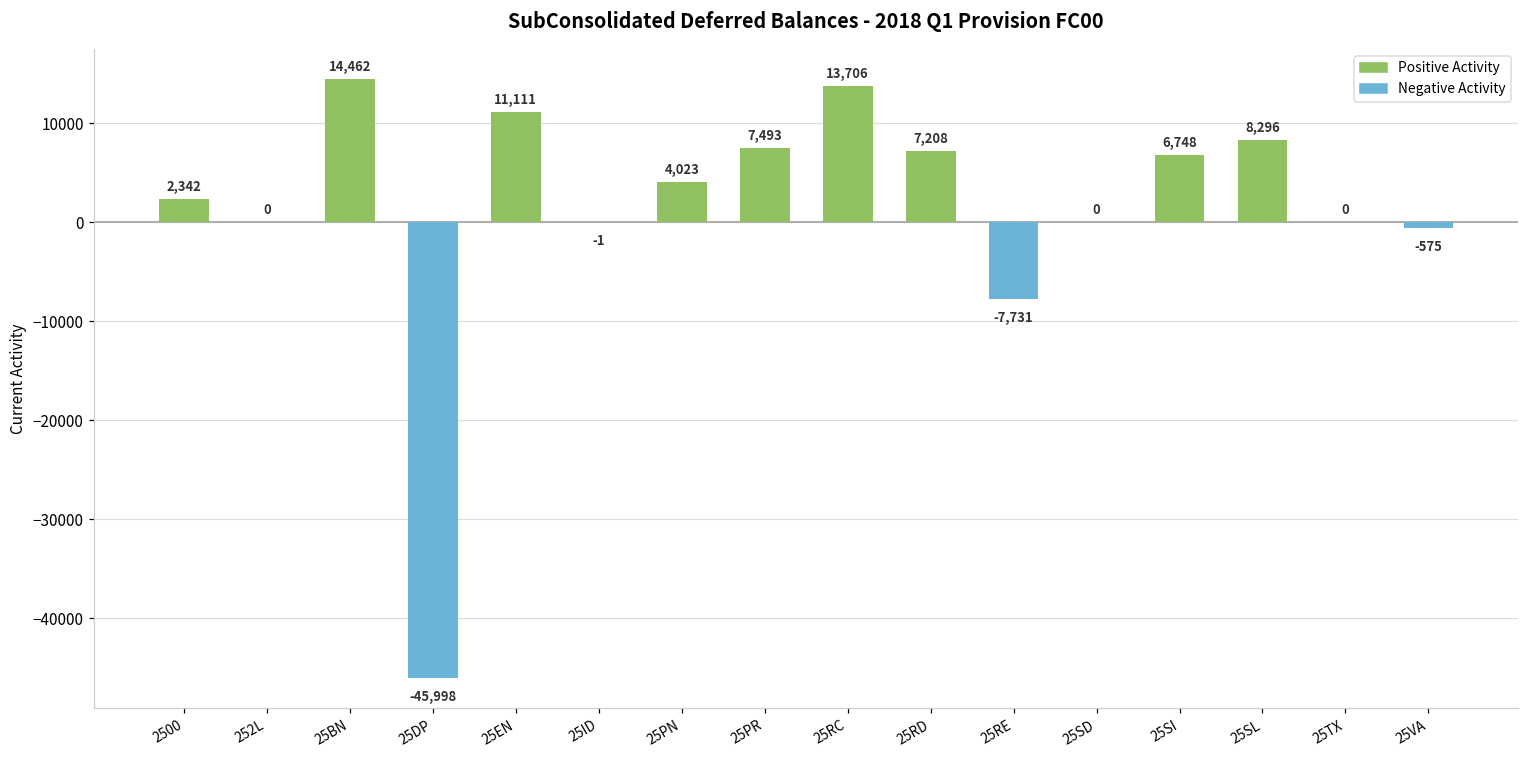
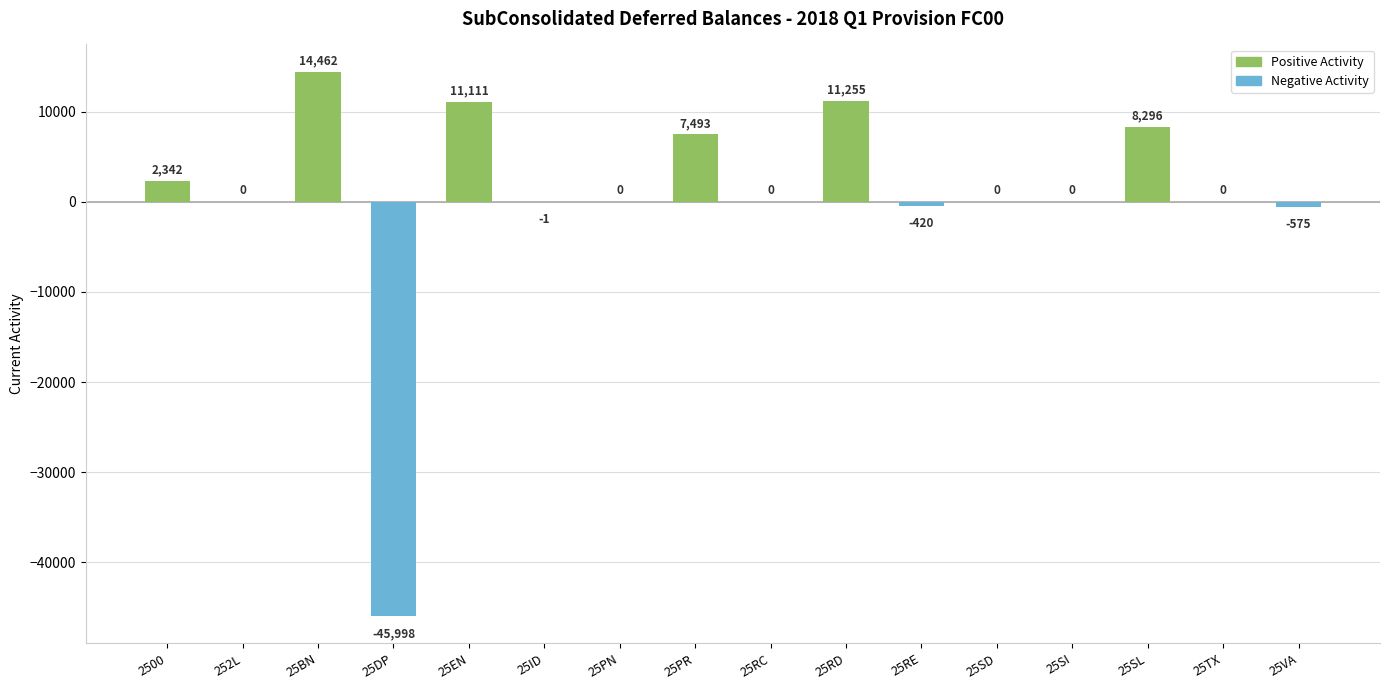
25PN: 4,023 -> 0
25RC: 13,706 -> 0
25RD: 7,208 -> 11,255
25RE: -7,731 -> -420
25SI: 6,748 -> 0
